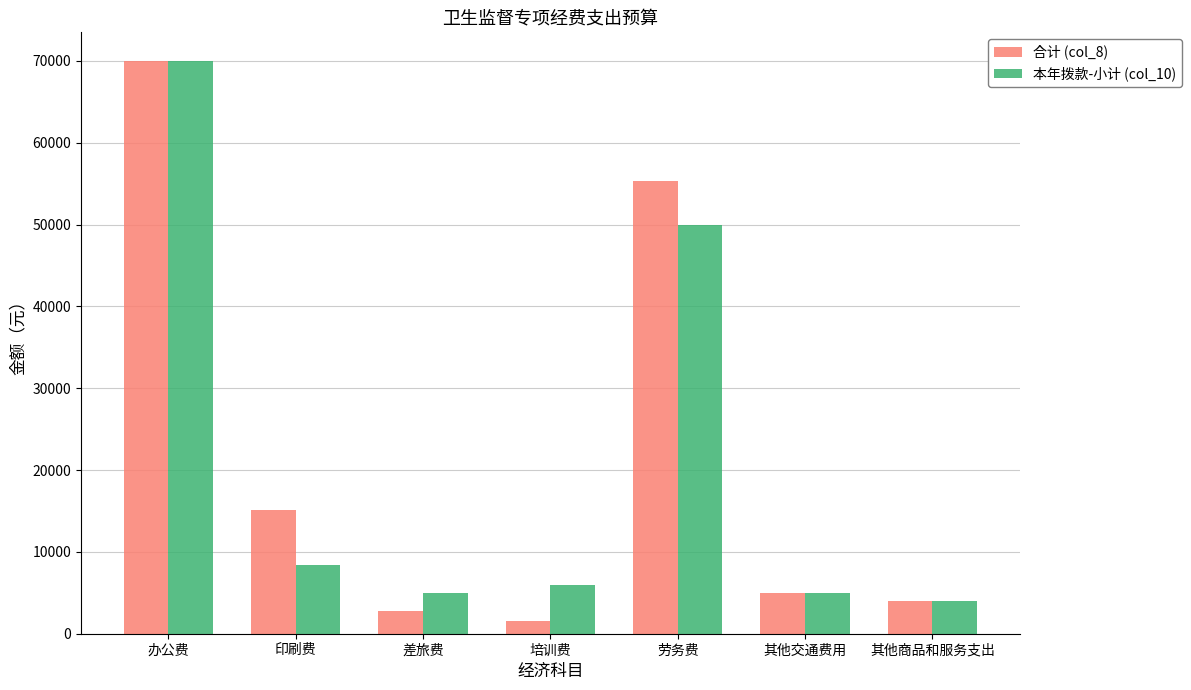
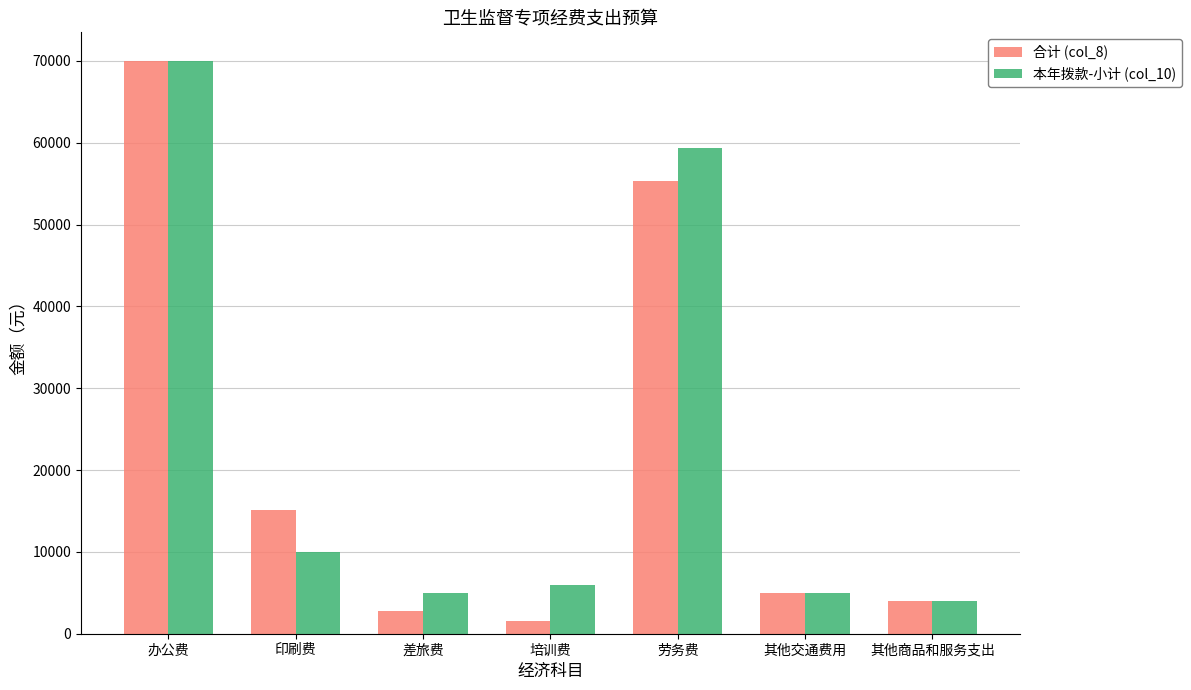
本年拨款-小计 (col_10), 印刷费: 8000 -> 10000
本年拨款-小计 (col_10), 劳务费: 50000 -> 59000
